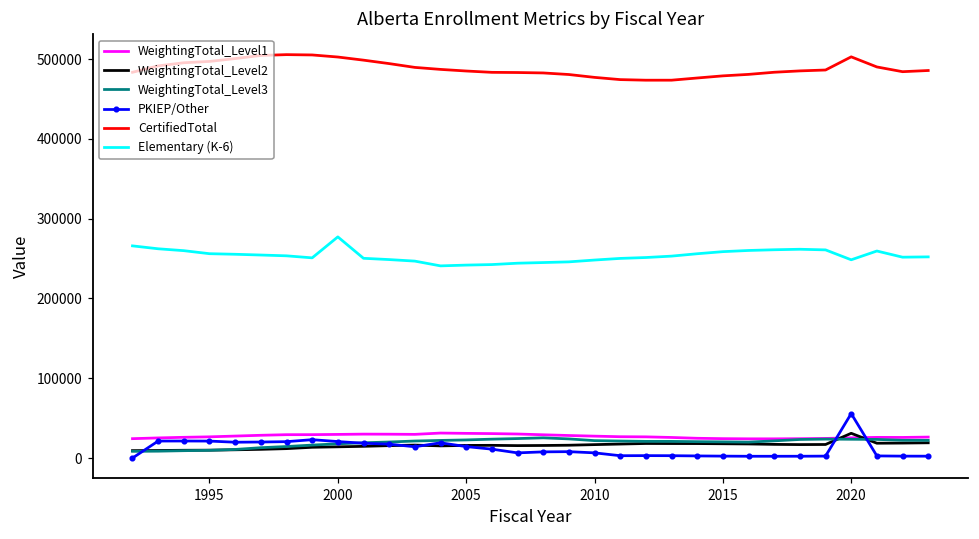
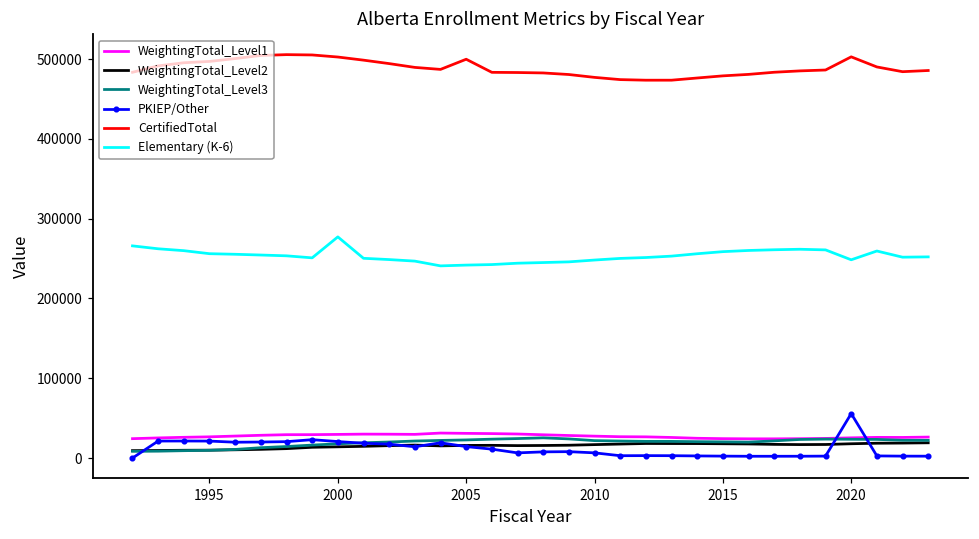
CertifiedTotal, 2005: 490000 -> 500000
WeightingTotal_Level2, 2020: 30000 -> 20000
